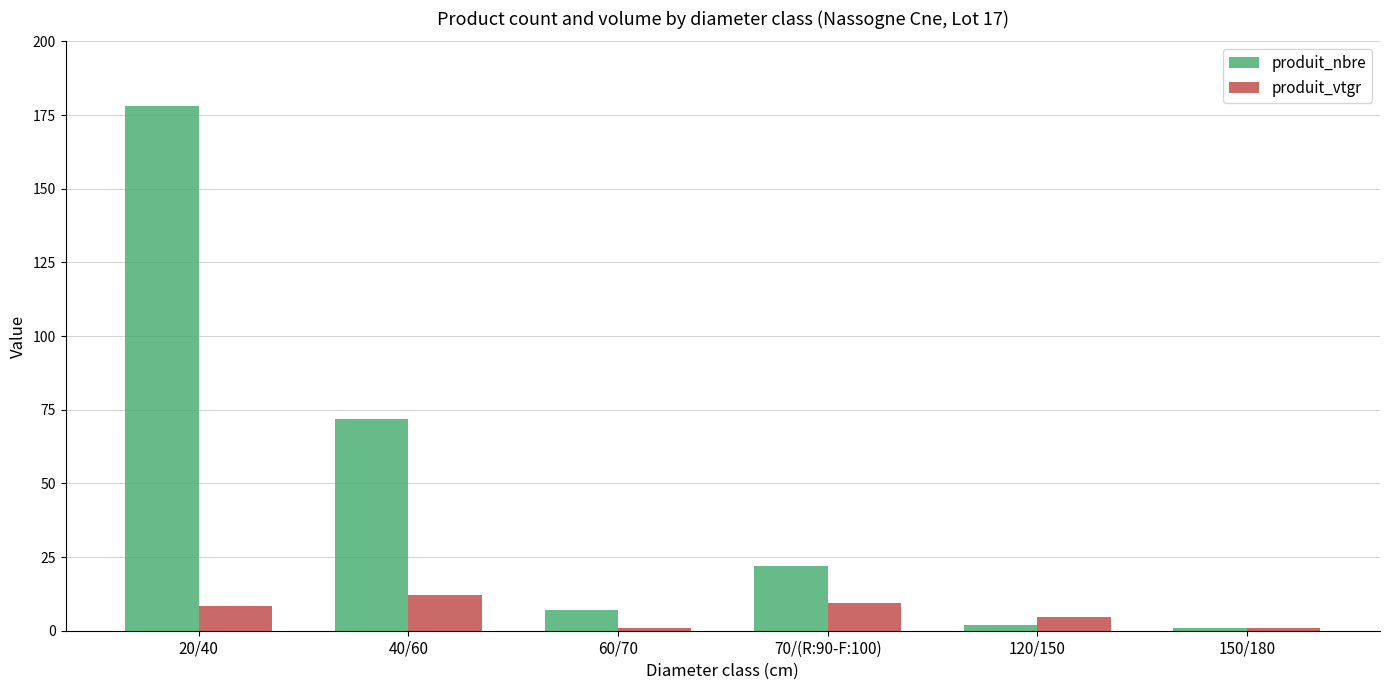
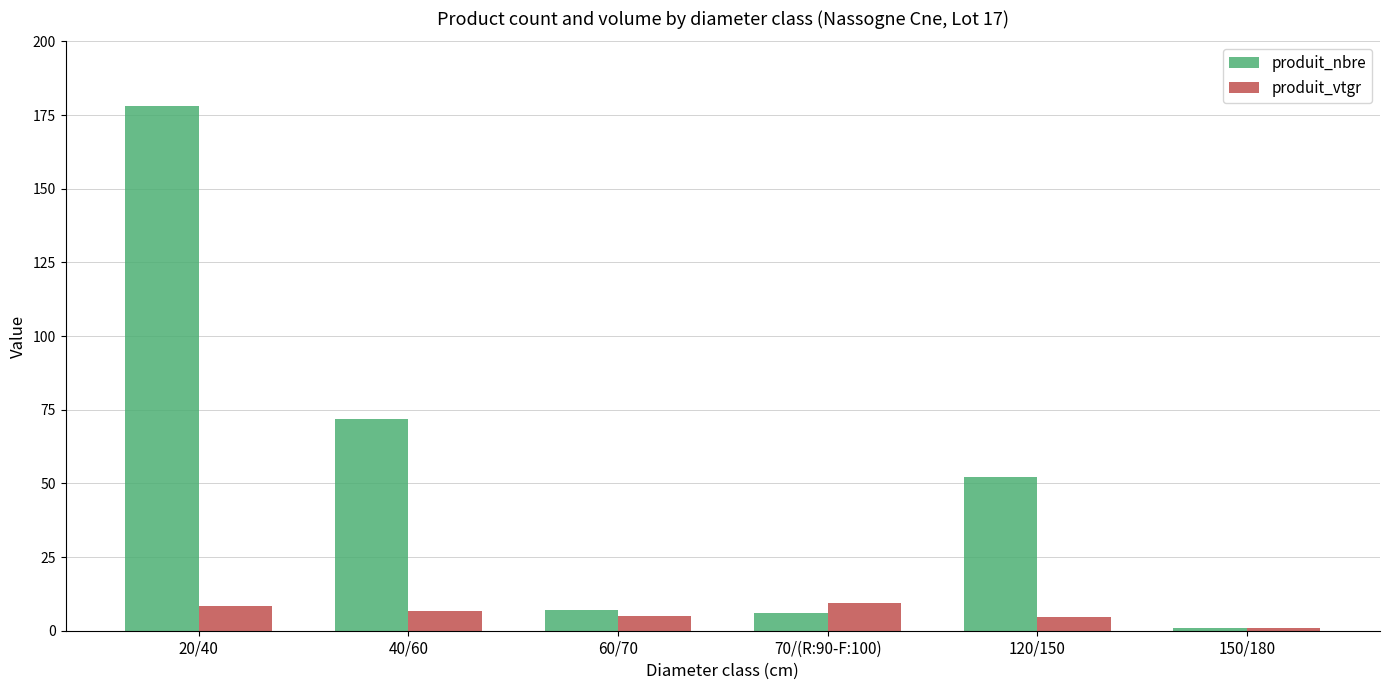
produit_vtgr, 40/60: 12 -> 7
produit_vtgr, 60/70: 1 -> 5
produit_nbre, 70/(R:90-F:100): 22 -> 6
produit_nbre, 120/150: 2 -> 52
